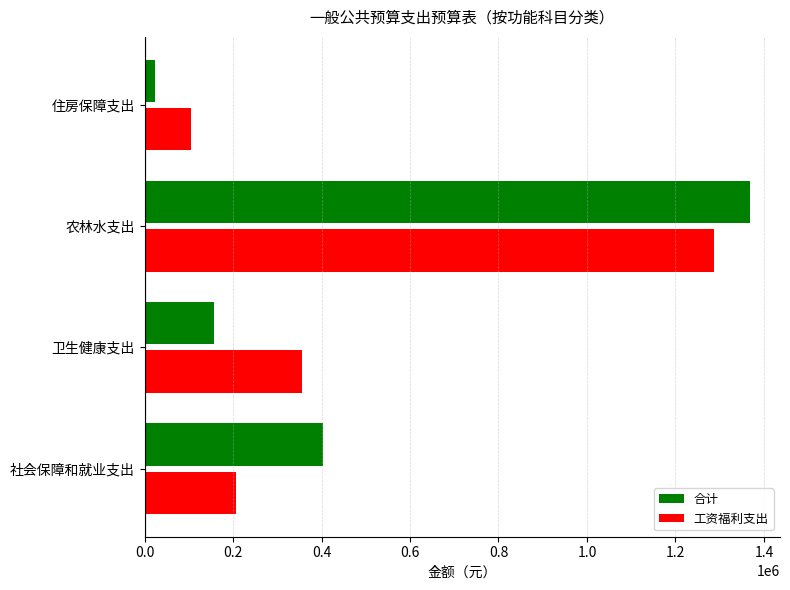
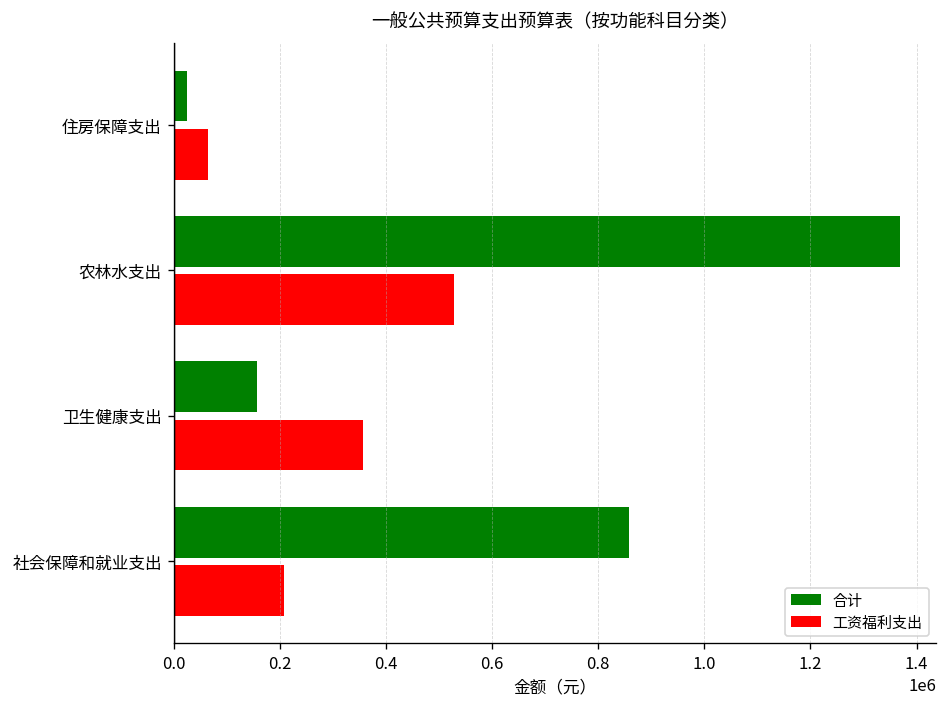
工资福利支出, 住房保障支出: 100000 -> 60000
工资福利支出, 农林水支出: 1290000 -> 530000
合计, 社会保障和就业支出: 400000 -> 860000
